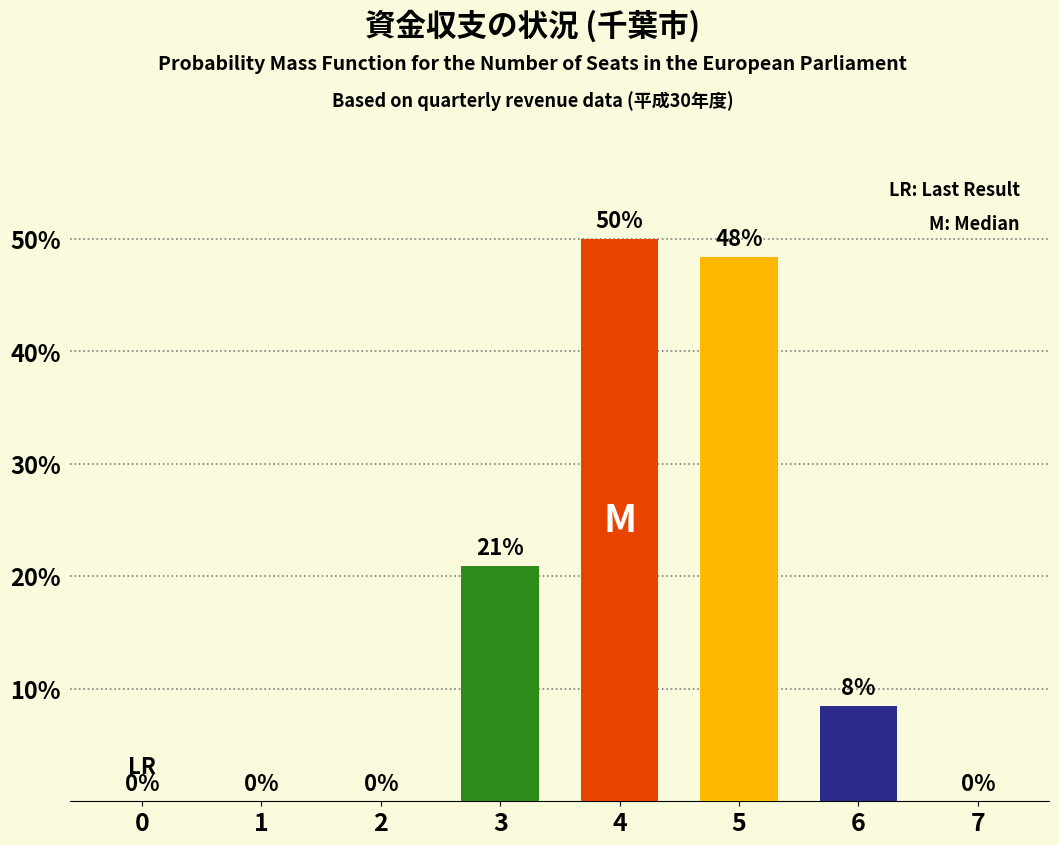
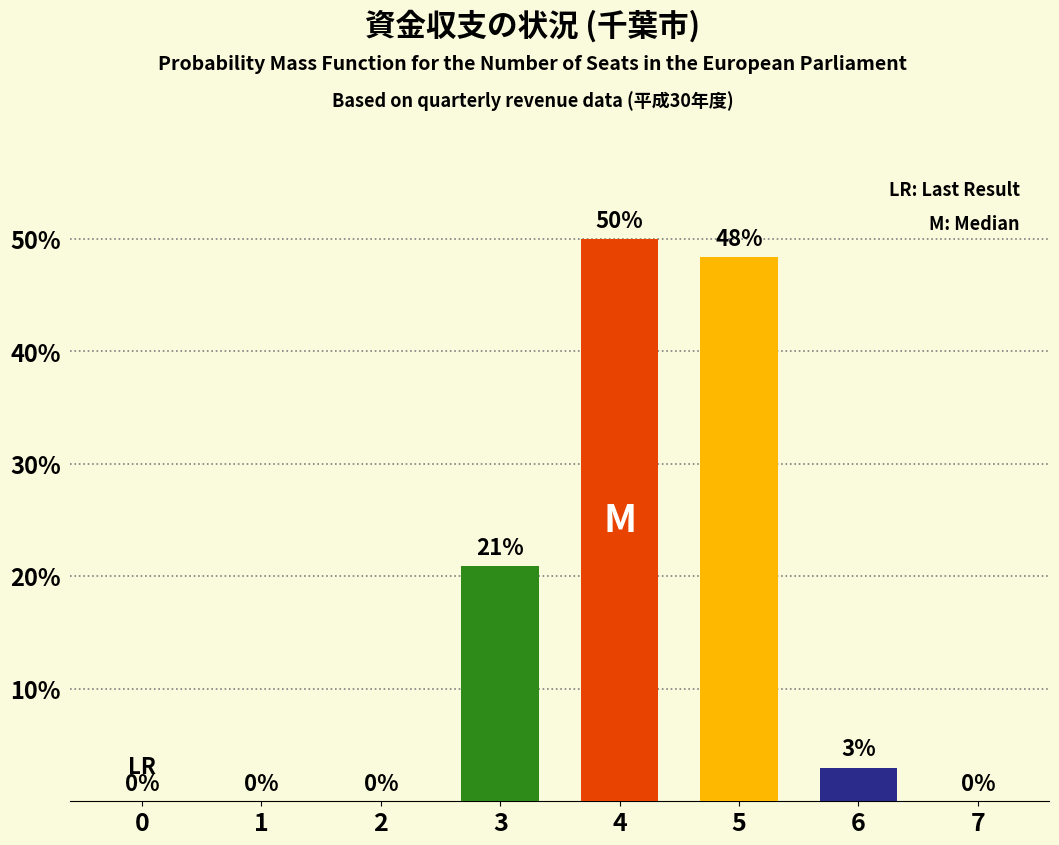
6: 8% -> 3%
